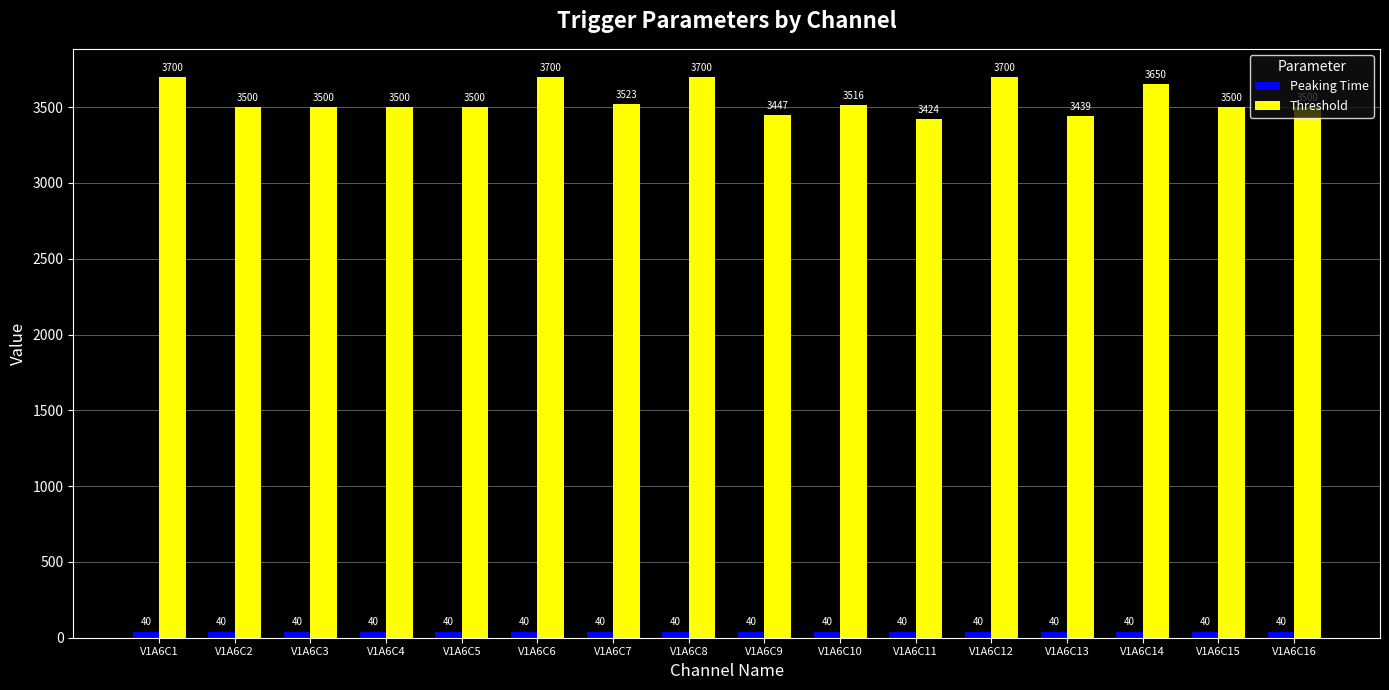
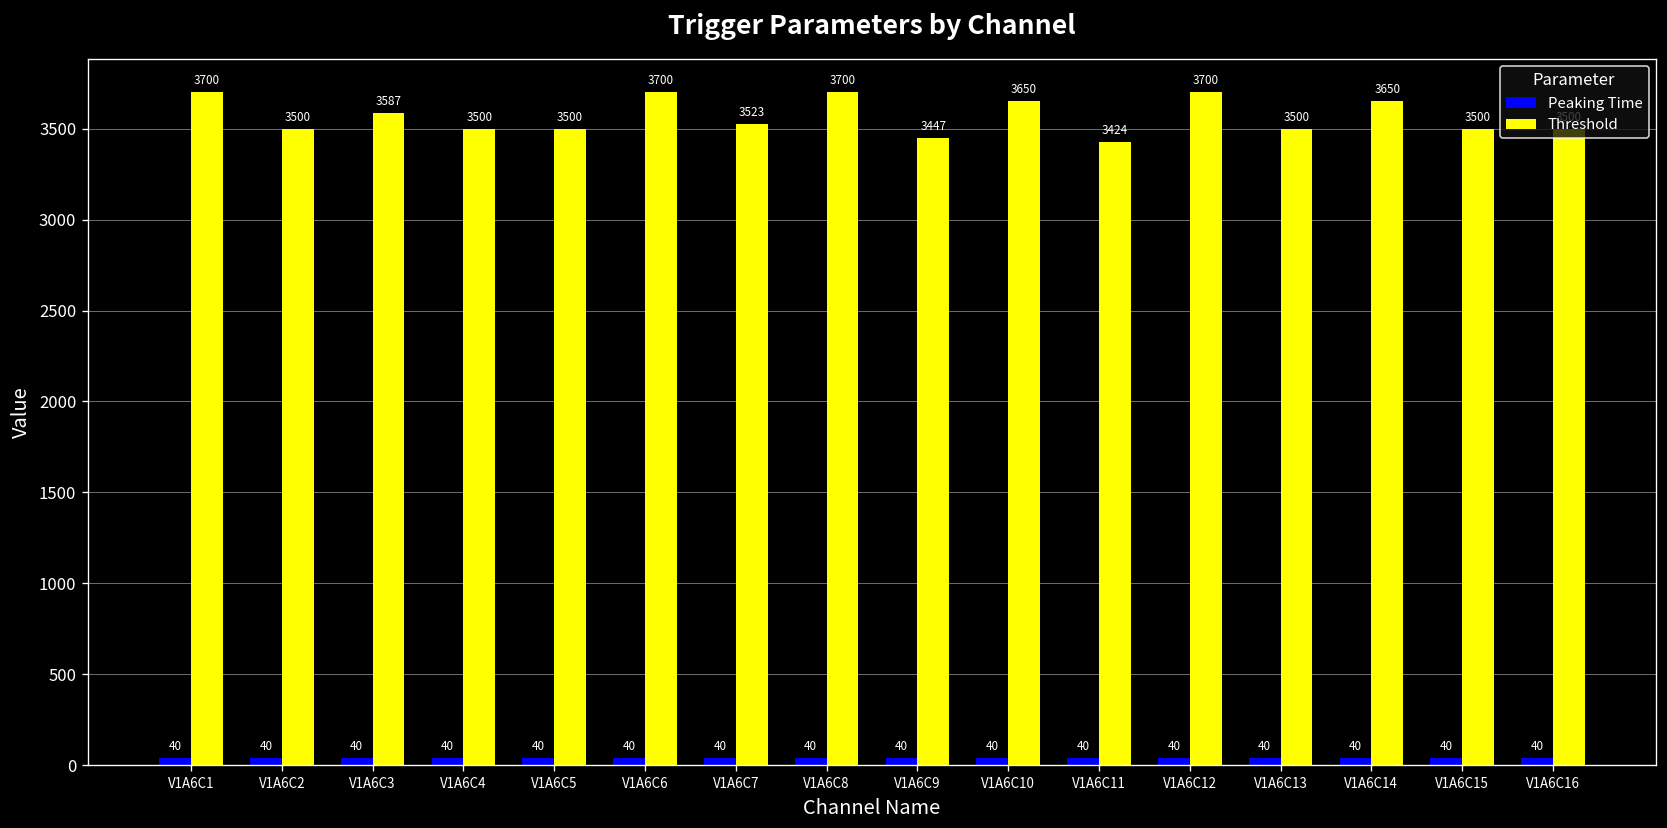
Threshold, V1A6C3: 3500 -> 3587
Threshold, V1A6C10: 3516 -> 3650
Threshold, V1A6C13: 3439 -> 3500
